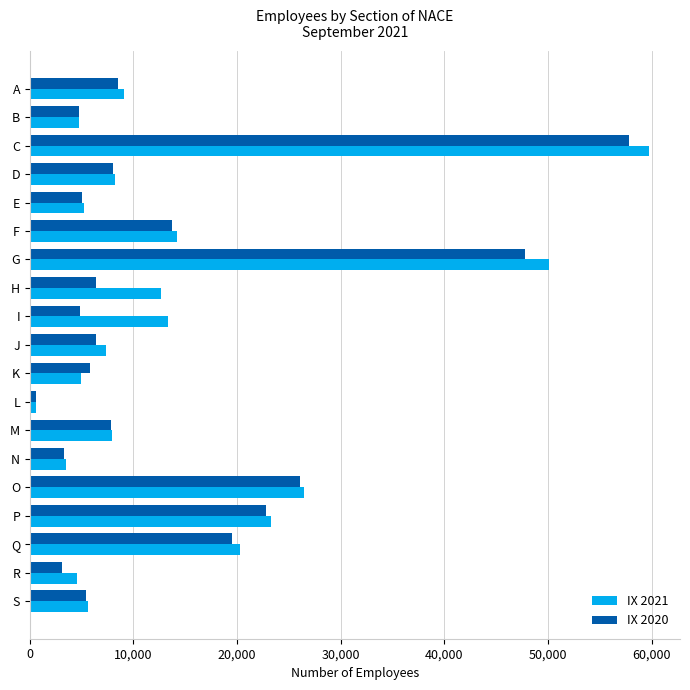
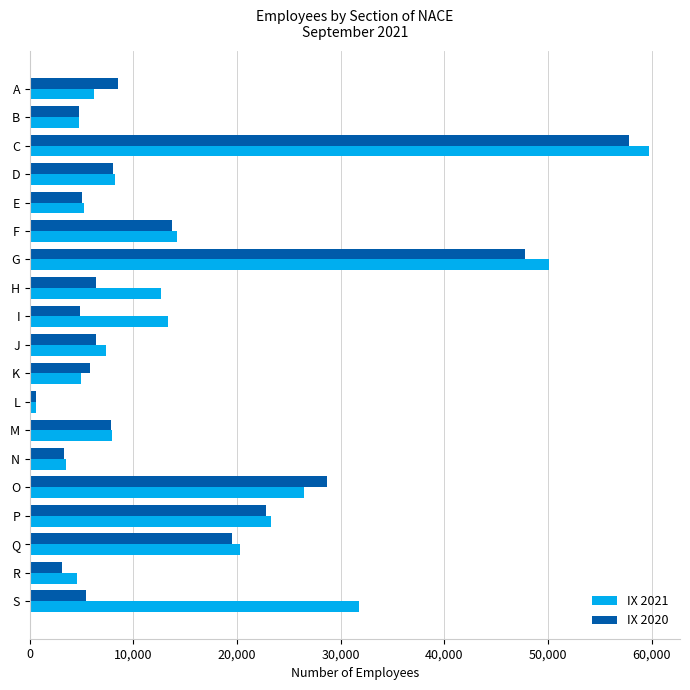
IX 2021, A: 9,100 -> 6,200
IX 2020, O: 26,000 -> 28,700
IX 2021, S: 5,600 -> 31,700
